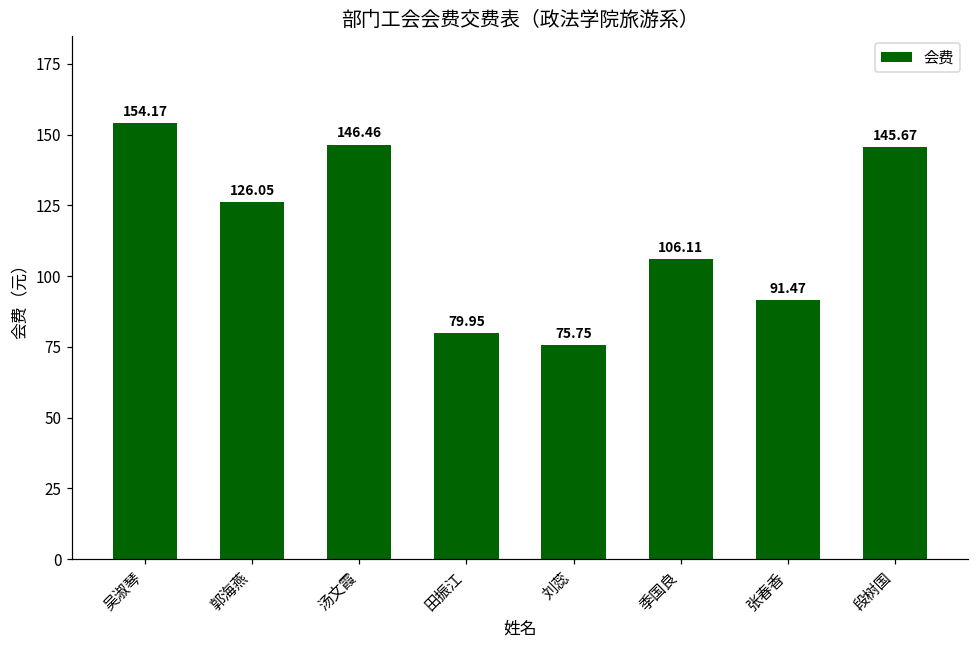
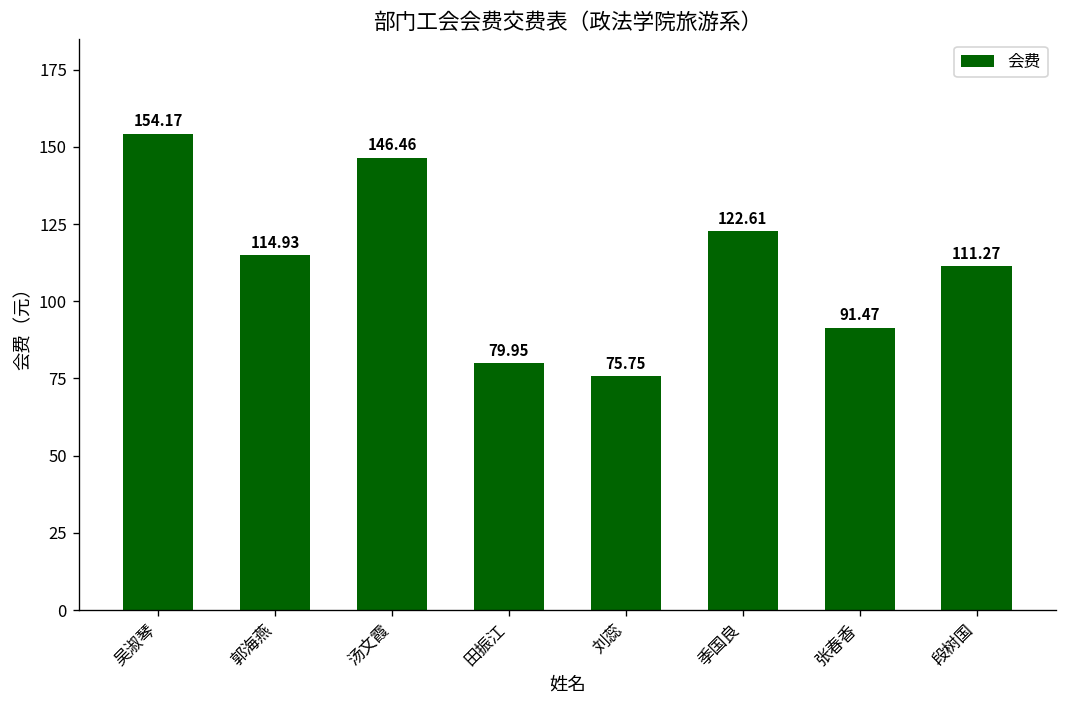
郭海燕: 126.05 -> 114.93
季国良: 106.11 -> 122.61
段树国: 145.67 -> 111.27
